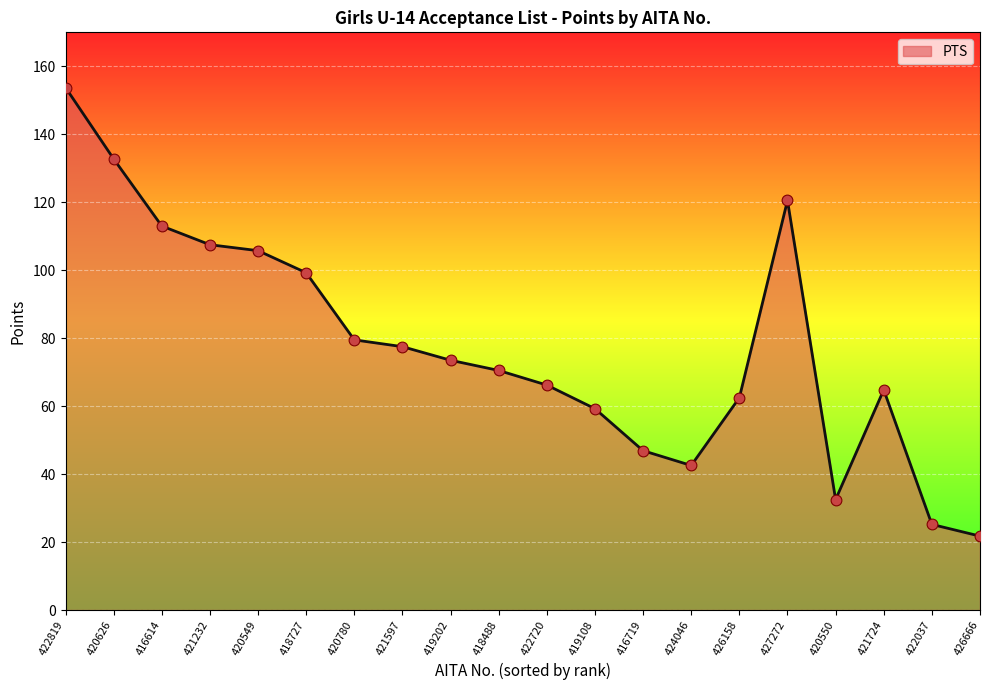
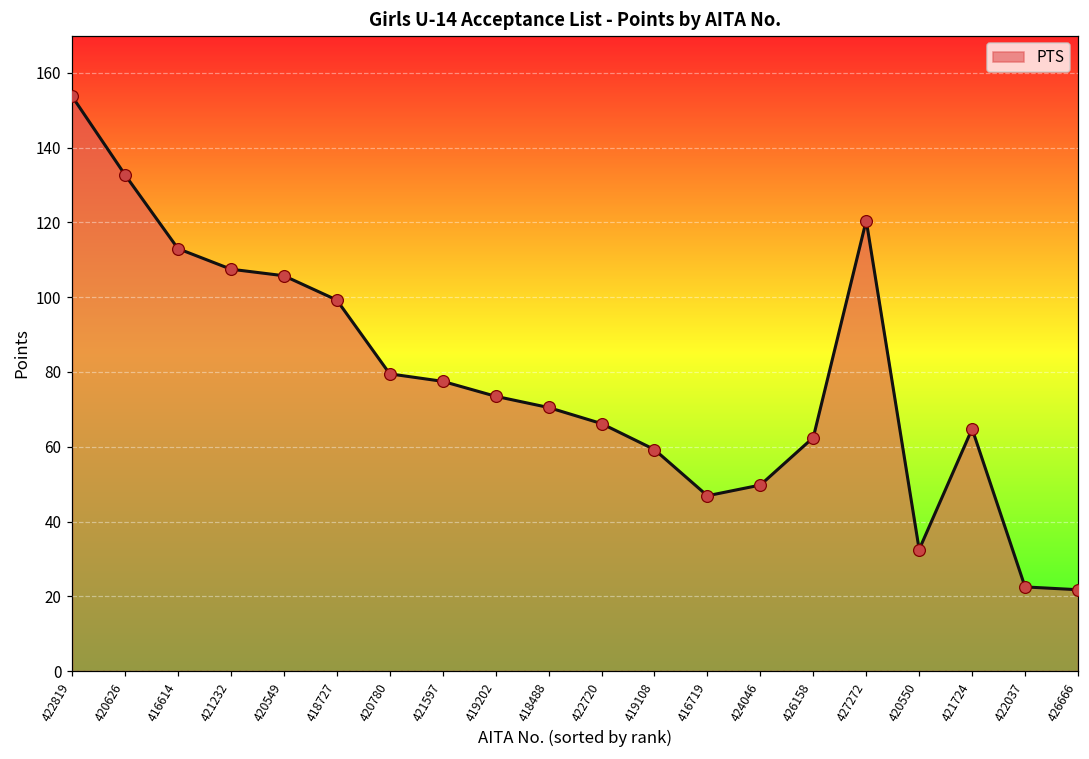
424046: 43 -> 50
422037: 25 -> 23
